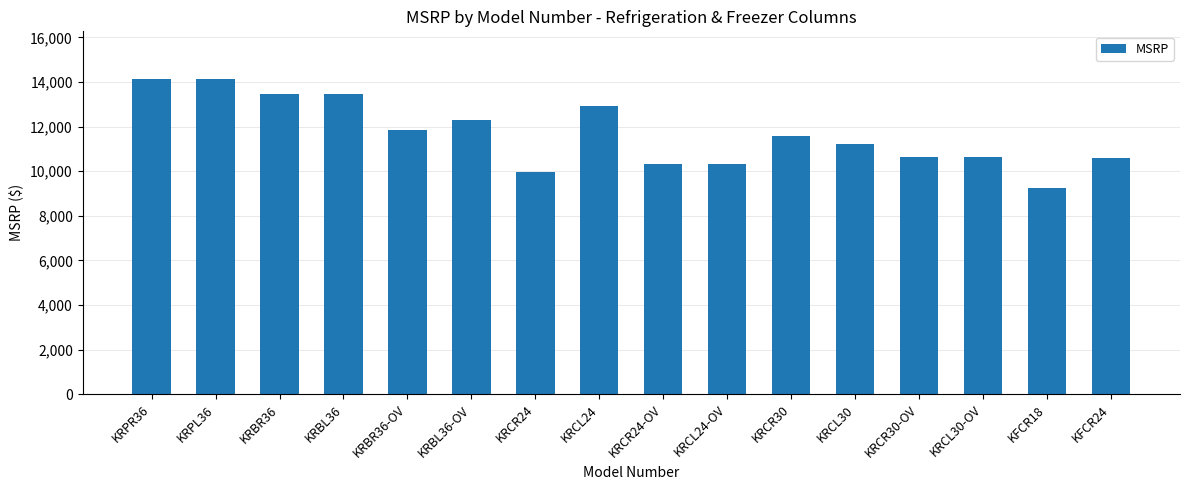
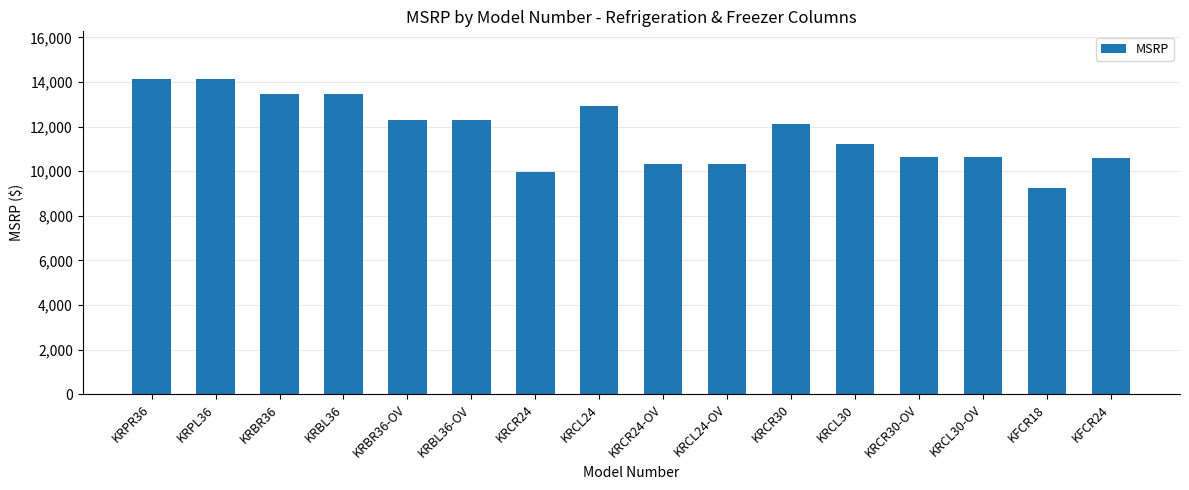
KRBR36-OV: 11,900 -> 12,300
KRCR30: 11,600 -> 12,100
